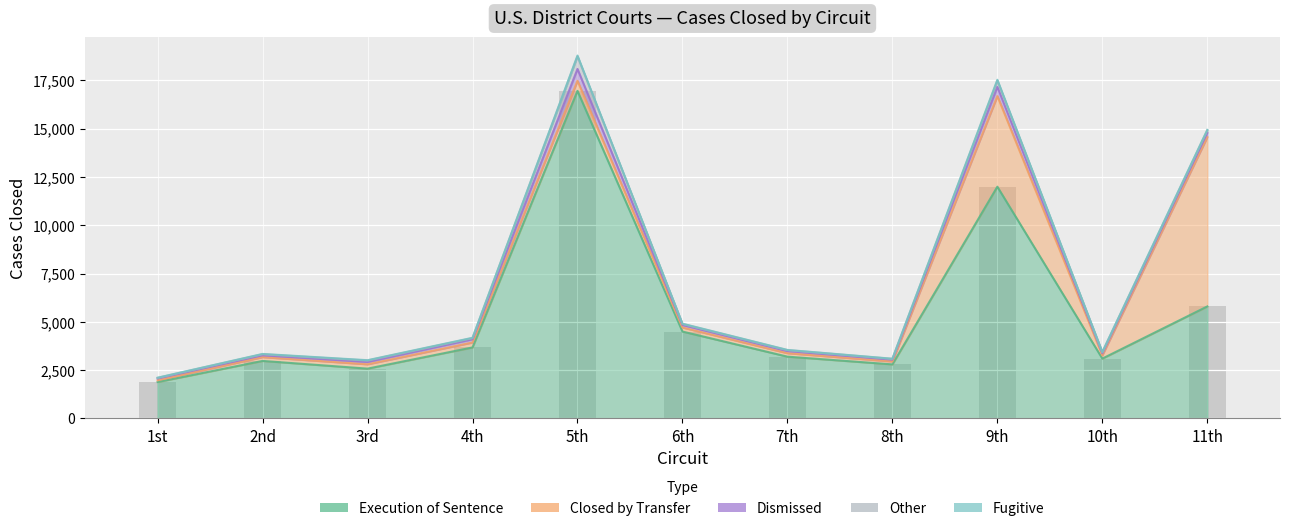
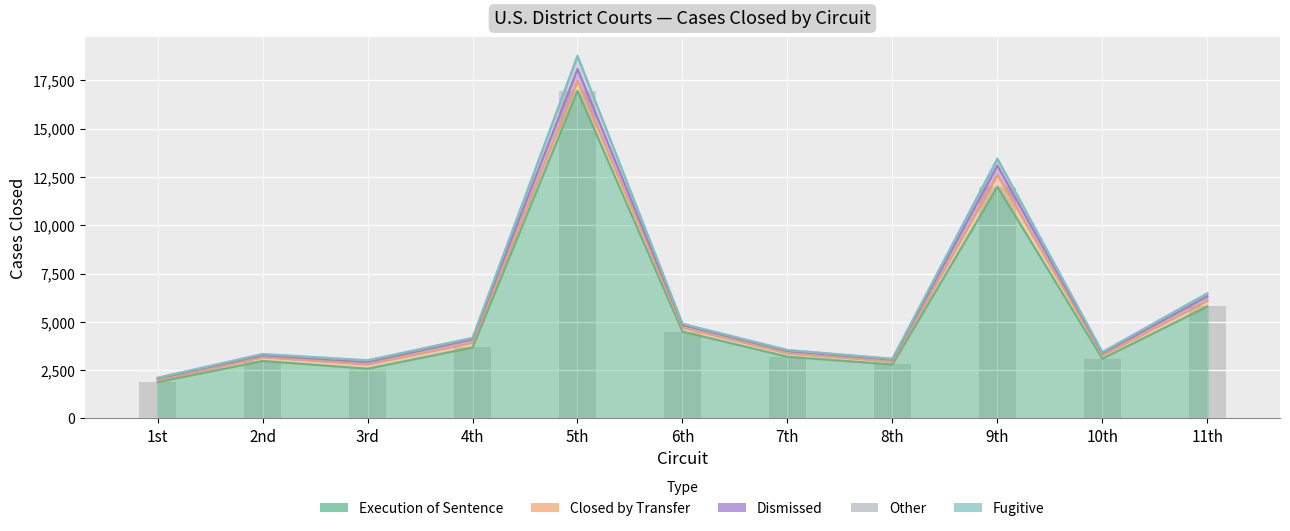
Closed by Transfer, 9th: 4,700 -> 600
Closed by Transfer, 11th: 8,800 -> 300
